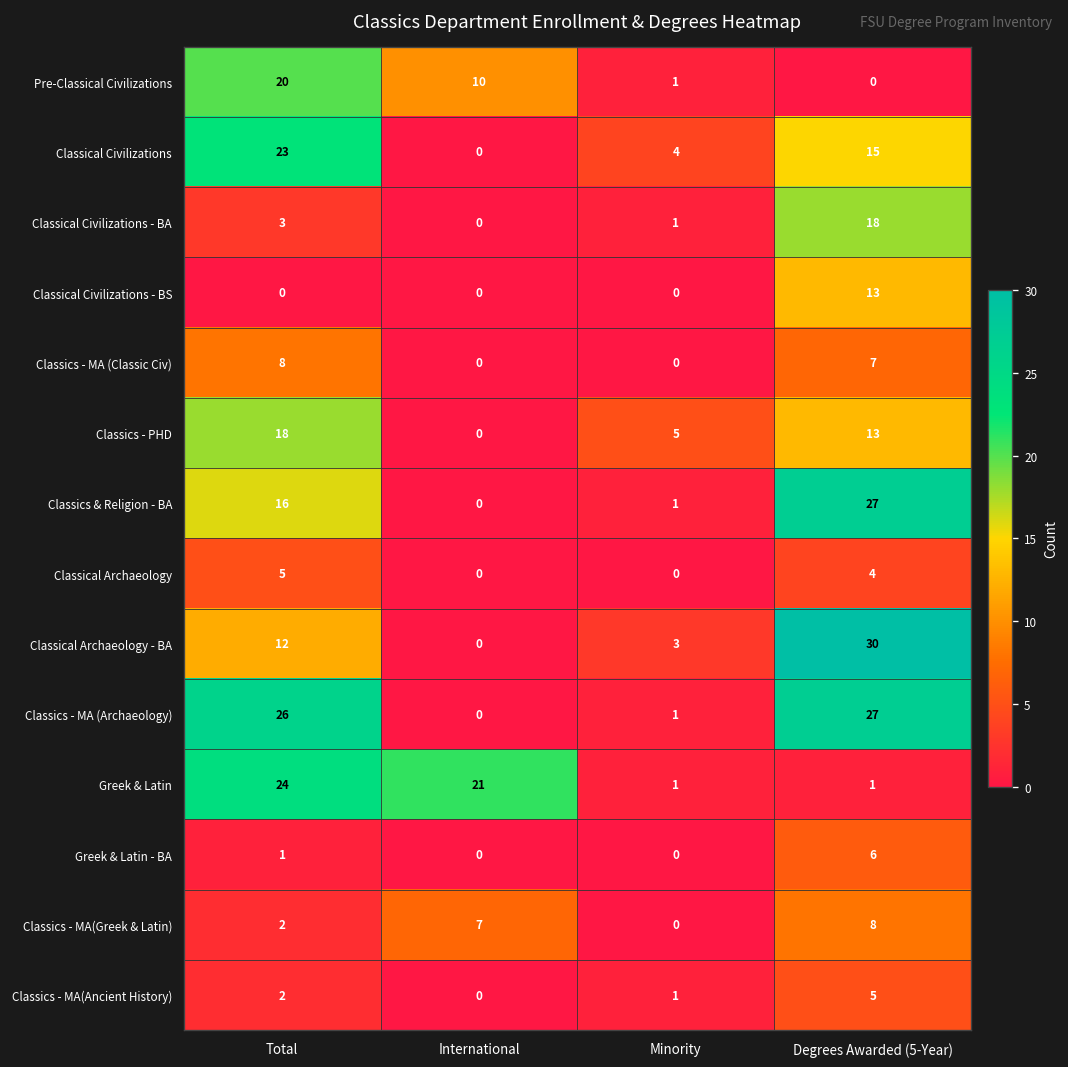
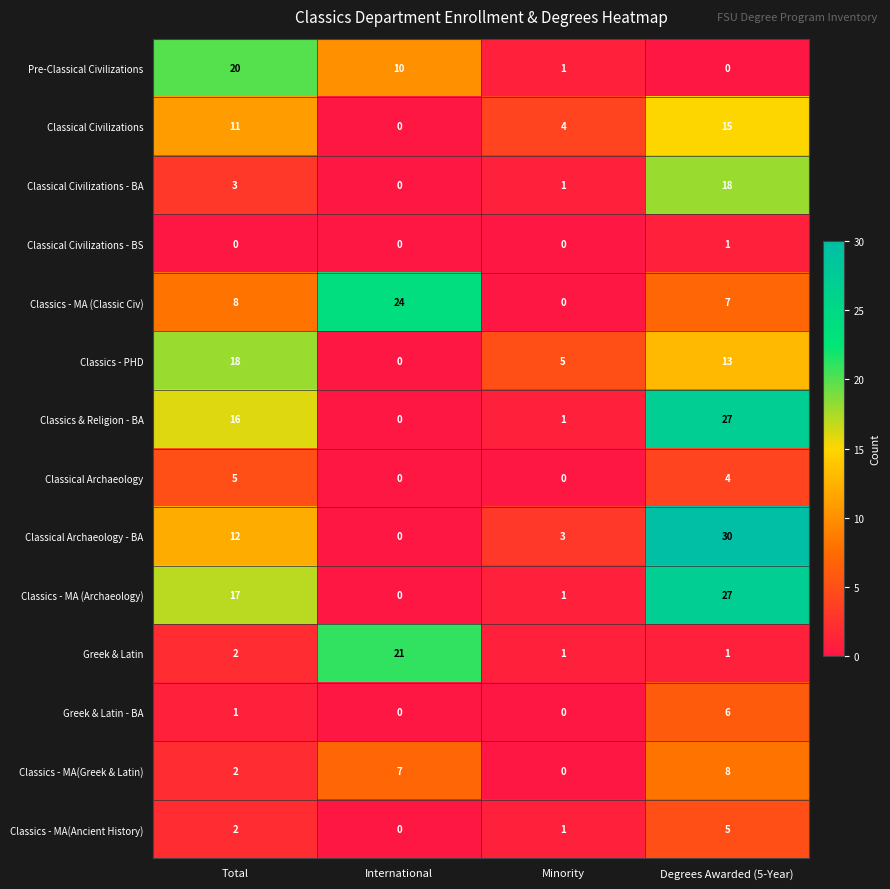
Classical Civilizations, Total: 23 -> 11
Classical Civilizations - BS, Degrees Awarded (5-Year): 13 -> 1
Classics - MA (Classic Civ), International: 0 -> 24
Classics - MA (Archaeology), Total: 26 -> 17
Greek & Latin, Total: 24 -> 2
